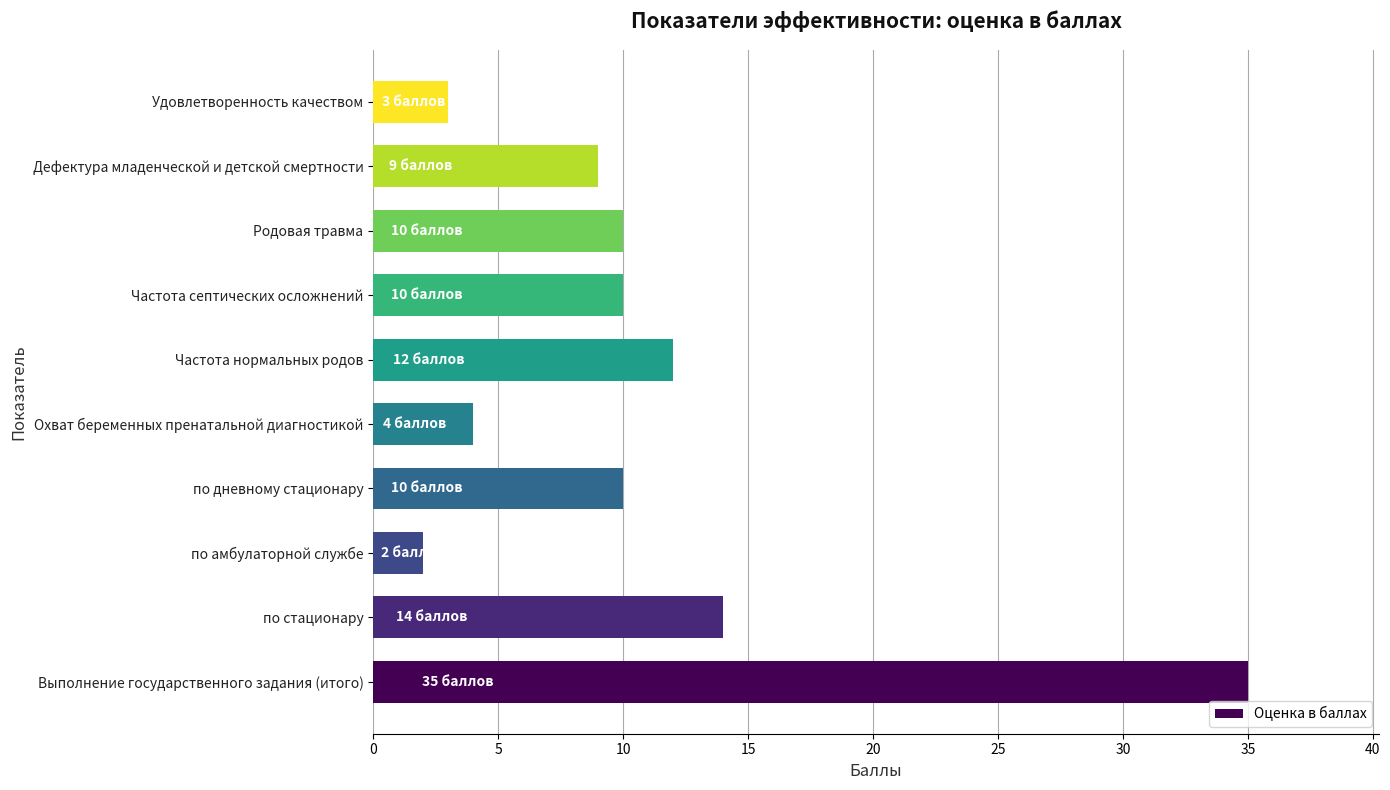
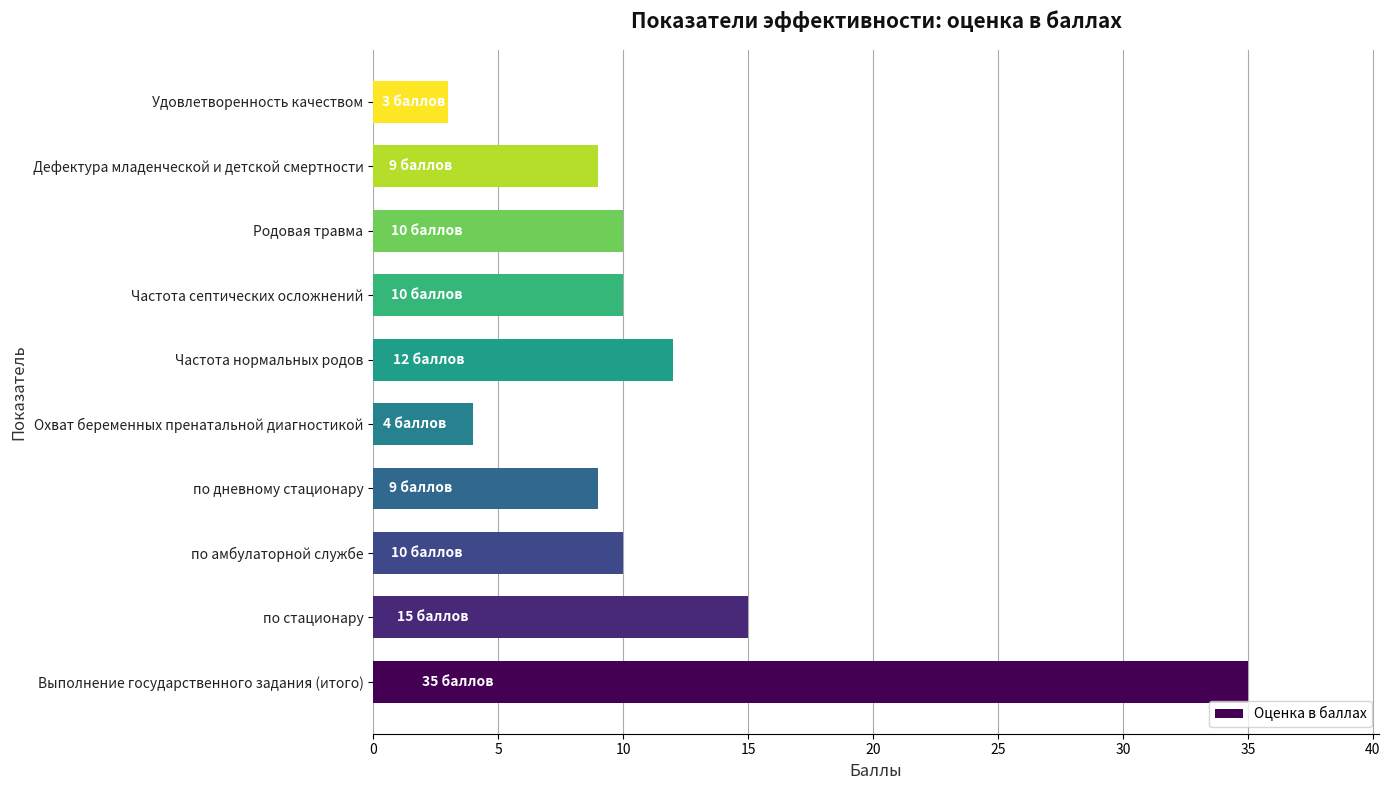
по дневному стационару: 10 -> 9
по амбулаторной службе: 2 -> 10
по стационару: 14 -> 15
